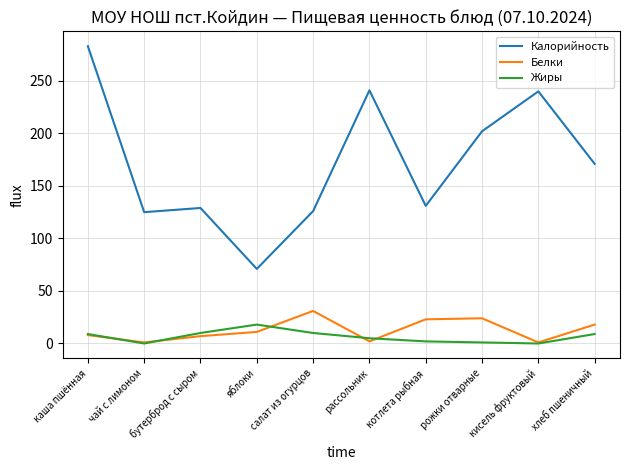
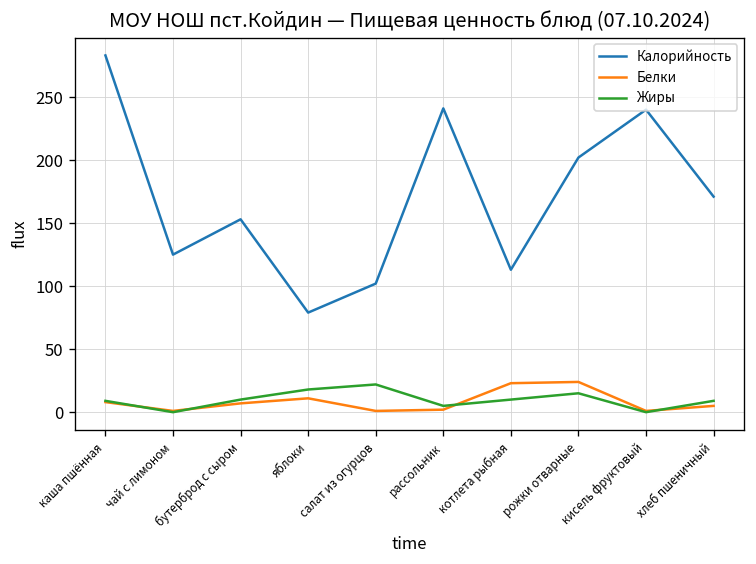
Калорийность, бутерброд с сыром: 129 -> 153
Калорийность, яблоки: 71 -> 79
Калорийность, салат из огурцов: 126 -> 102
Белки, салат из огурцов: 31 -> 1
Жиры, салат из огурцов: 10 -> 22
Калорийность, котлета рыбная: 131 -> 113
Жиры, котлета рыбная: 2 -> 10
Жиры, рожки отварные: 1 -> 15
Белки, хлеб пшеничный: 18 -> 5
